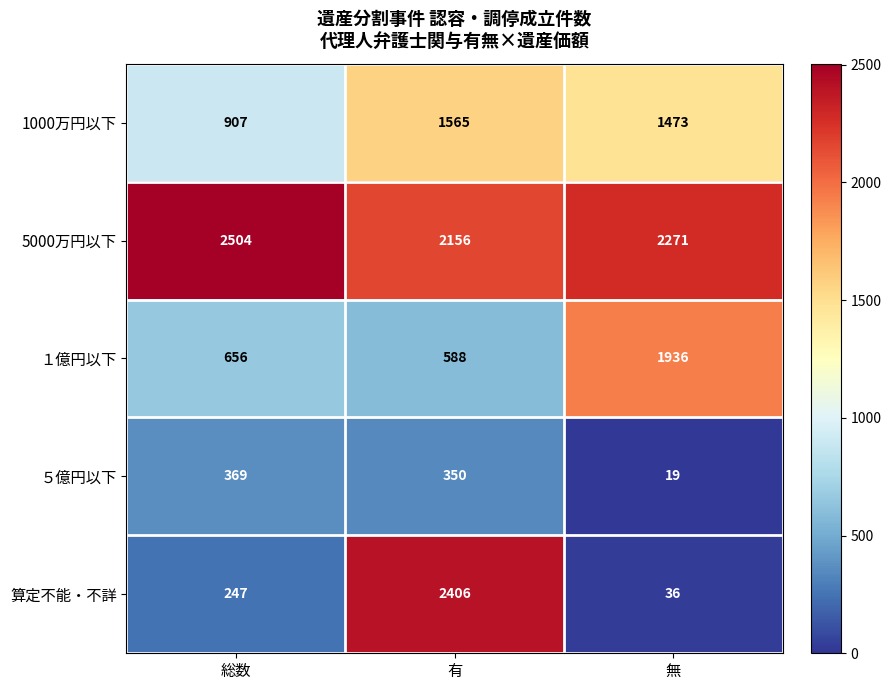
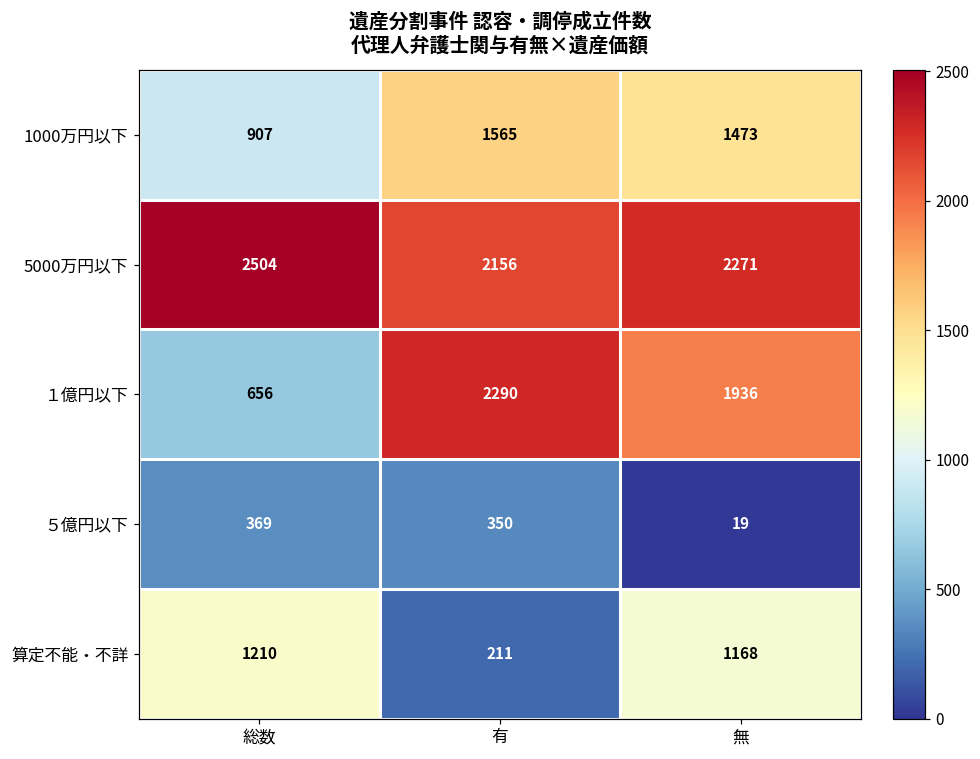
１億円以下, 有: 588 -> 2290
算定不能・不詳, 総数: 247 -> 1210
算定不能・不詳, 有: 2406 -> 211
算定不能・不詳, 無: 36 -> 1168
